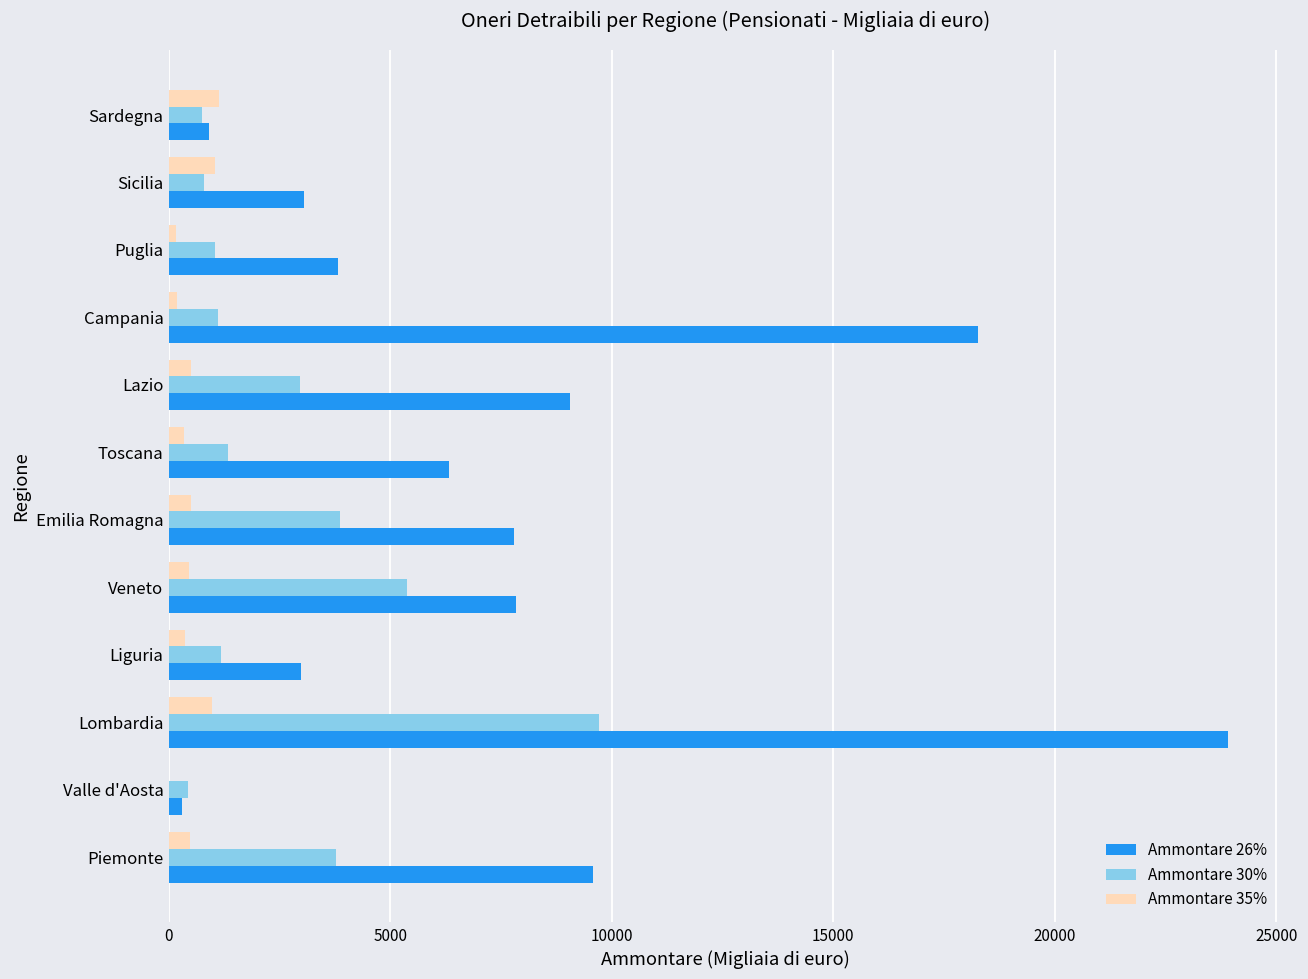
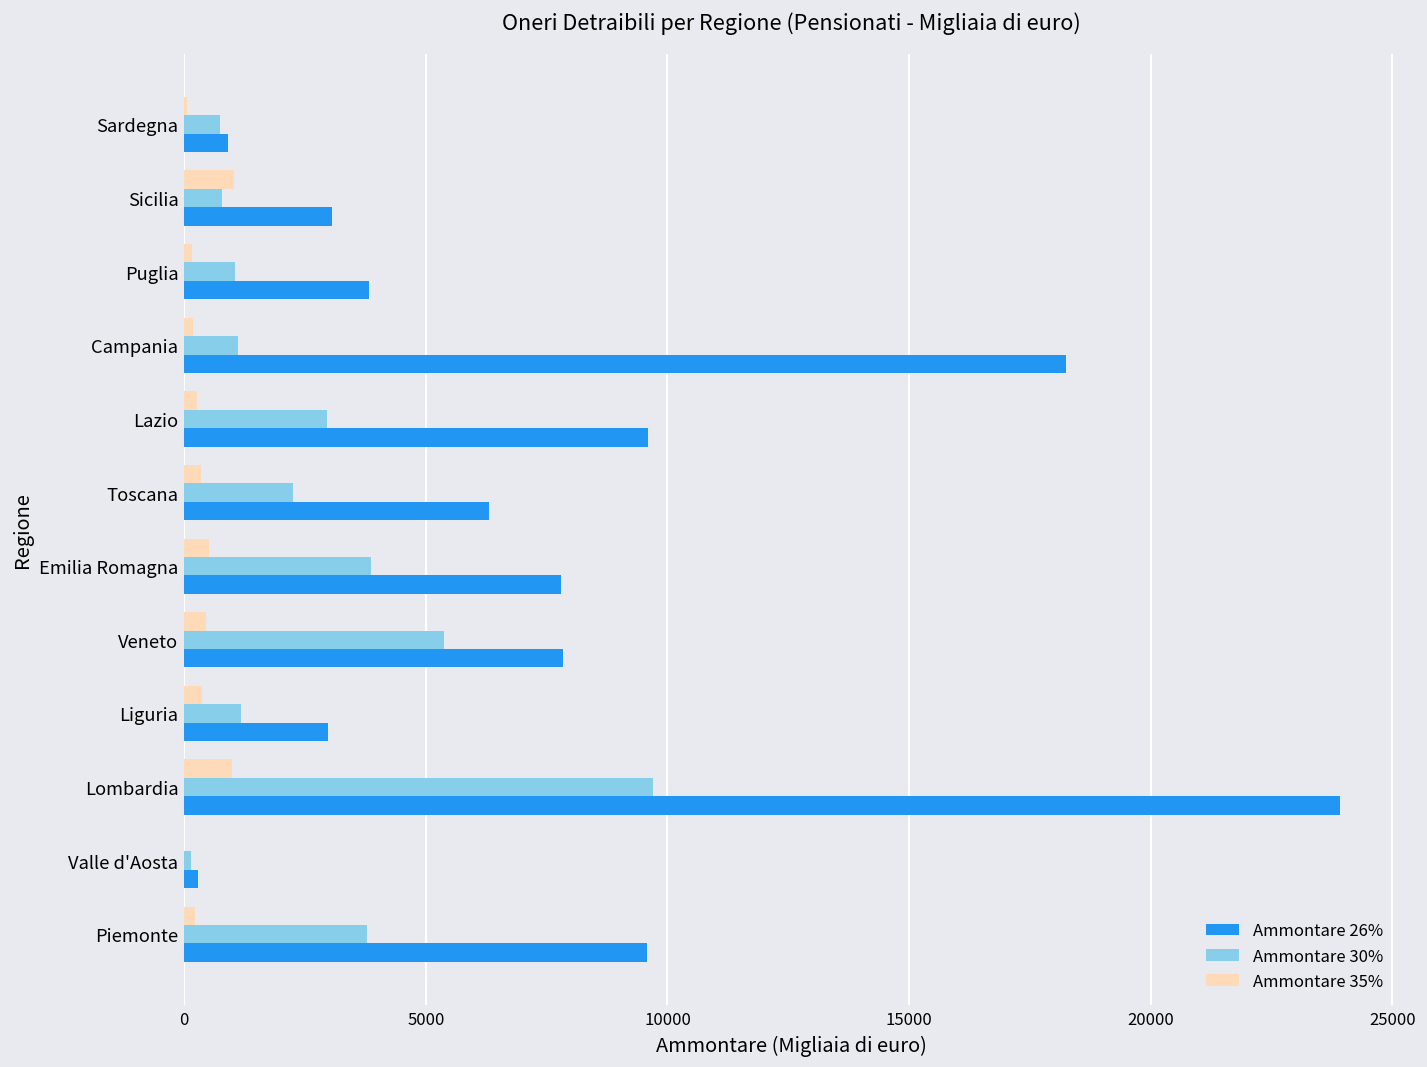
Ammontare 35%, Sardegna: 1100 -> 100
Ammontare 35%, Lazio: 500 -> 300
Ammontare 26%, Lazio: 9000 -> 9600
Ammontare 30%, Toscana: 1300 -> 2200
Ammontare 30%, Valle d'Aosta: 400 -> 100
Ammontare 35%, Piemonte: 500 -> 200
